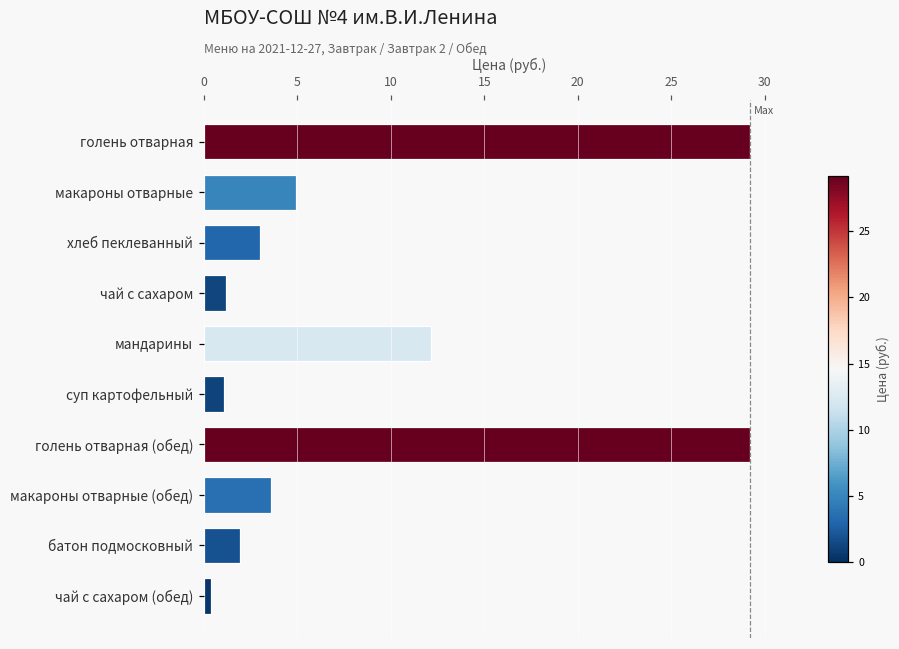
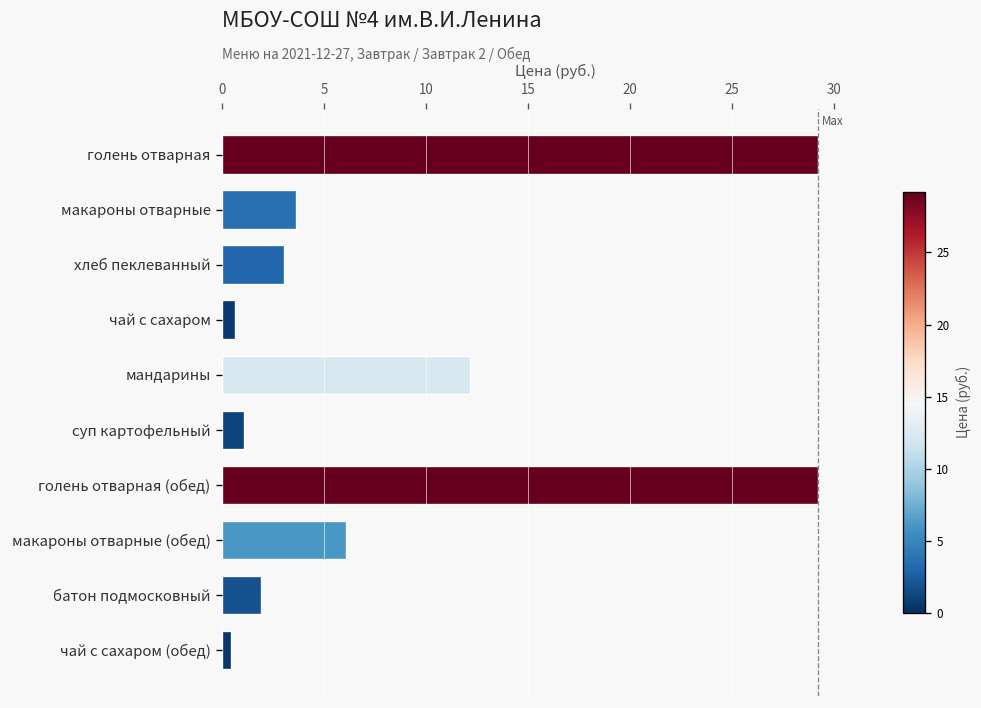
макароны отварные: 4.9 -> 3.6
чай с сахаром: 1.2 -> 0.6
макароны отварные (обед): 3.6 -> 6.1
